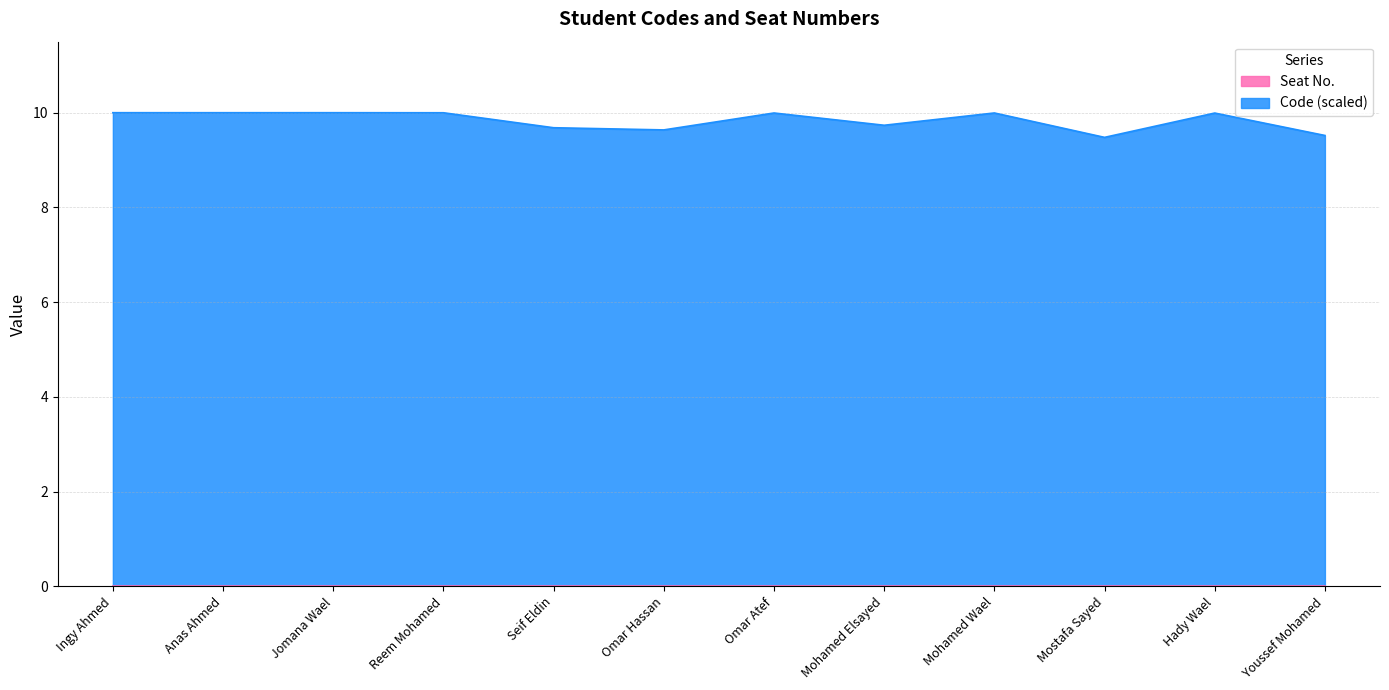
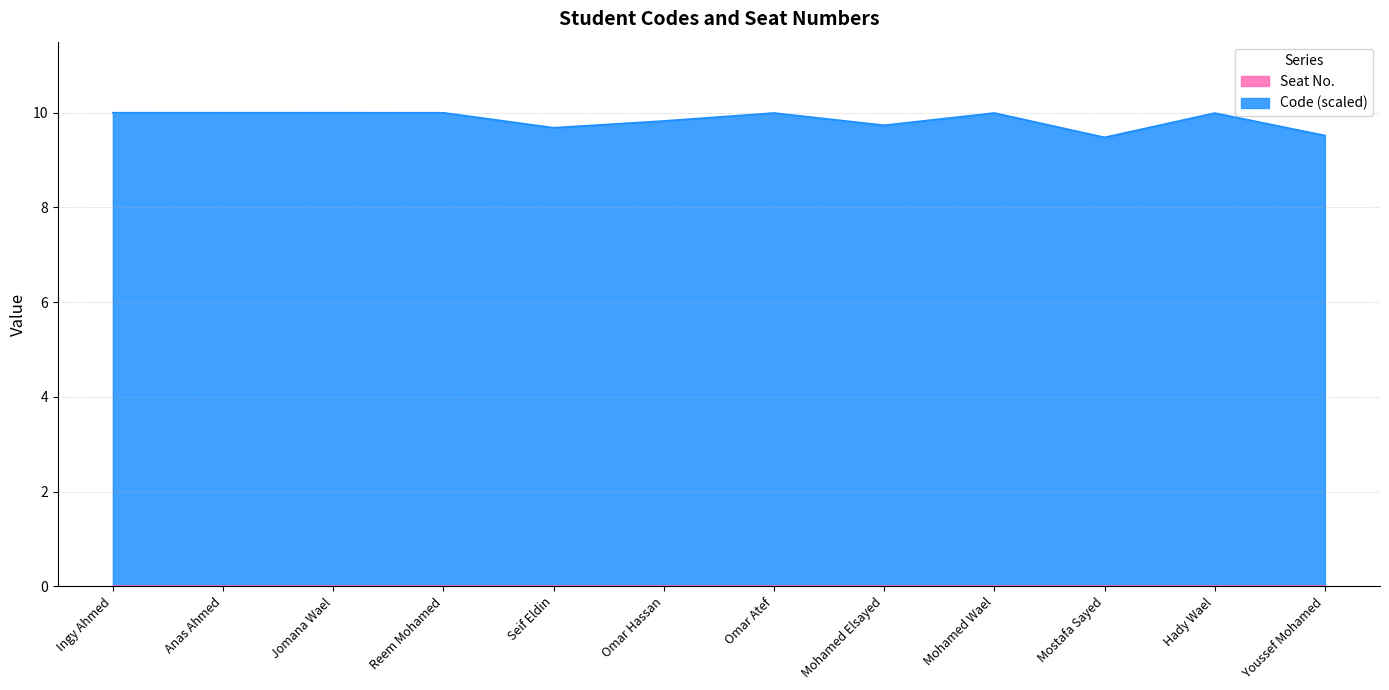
Code (scaled), Omar Hassan: 9.6 -> 9.8
